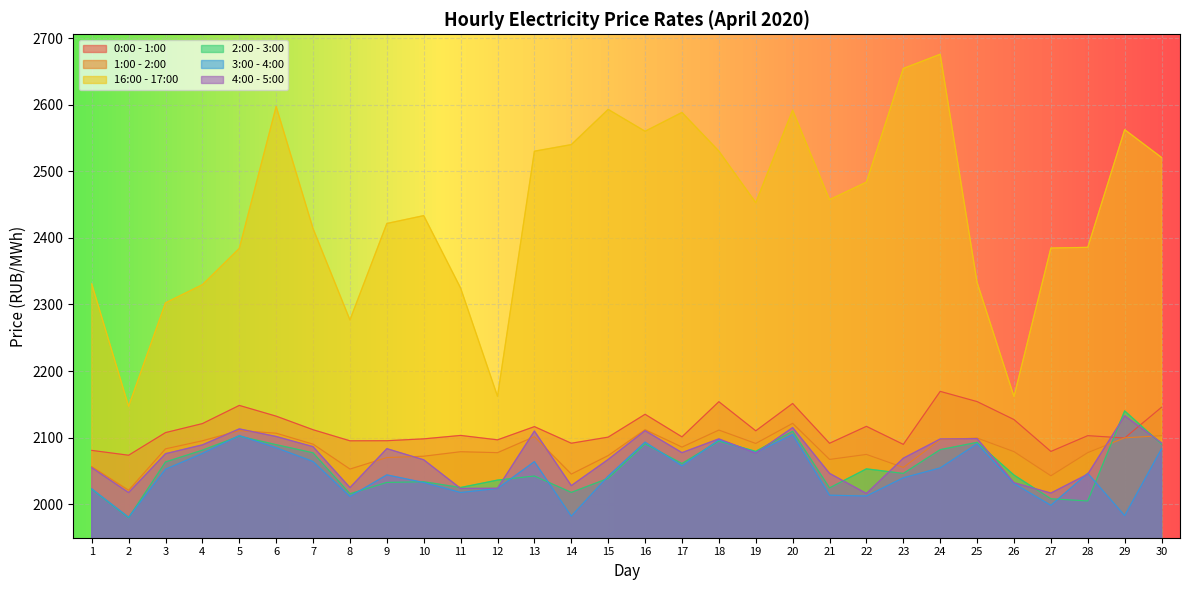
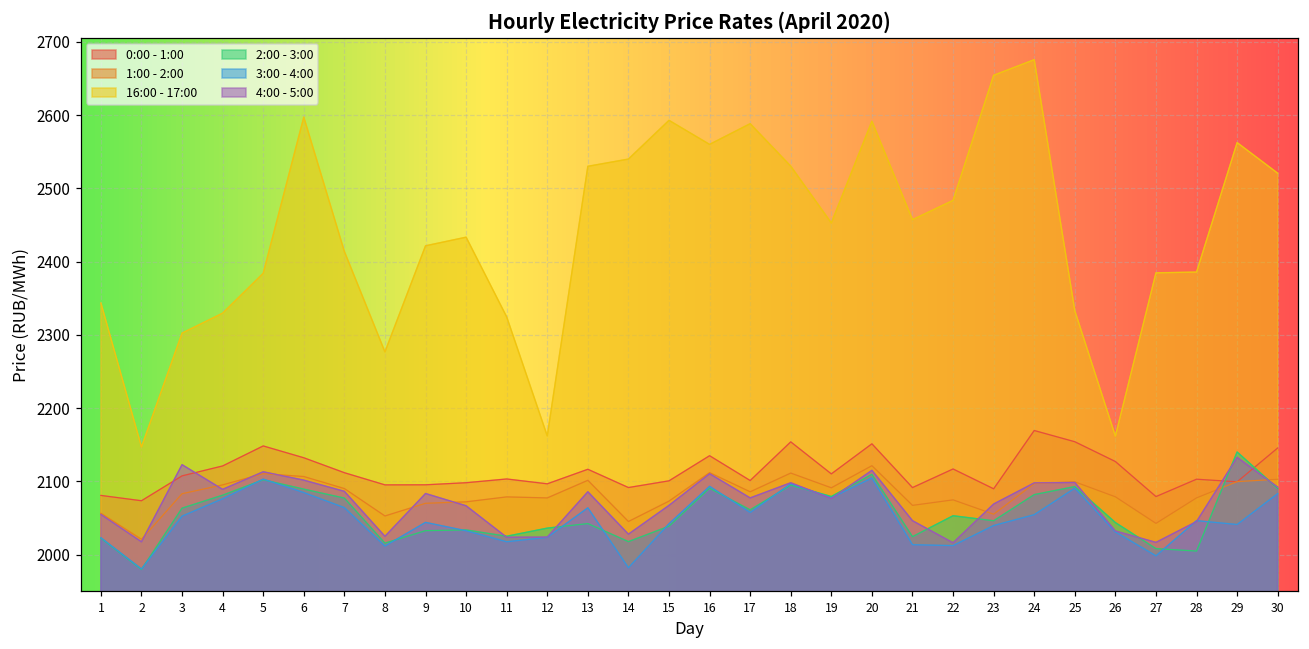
16:00 - 17:00, 1: 2330 -> 2340
4:00 - 5:00, 3: 2080 -> 2120
4:00 - 5:00, 13: 2110 -> 2090
3:00 - 4:00, 29: 1980 -> 2040
